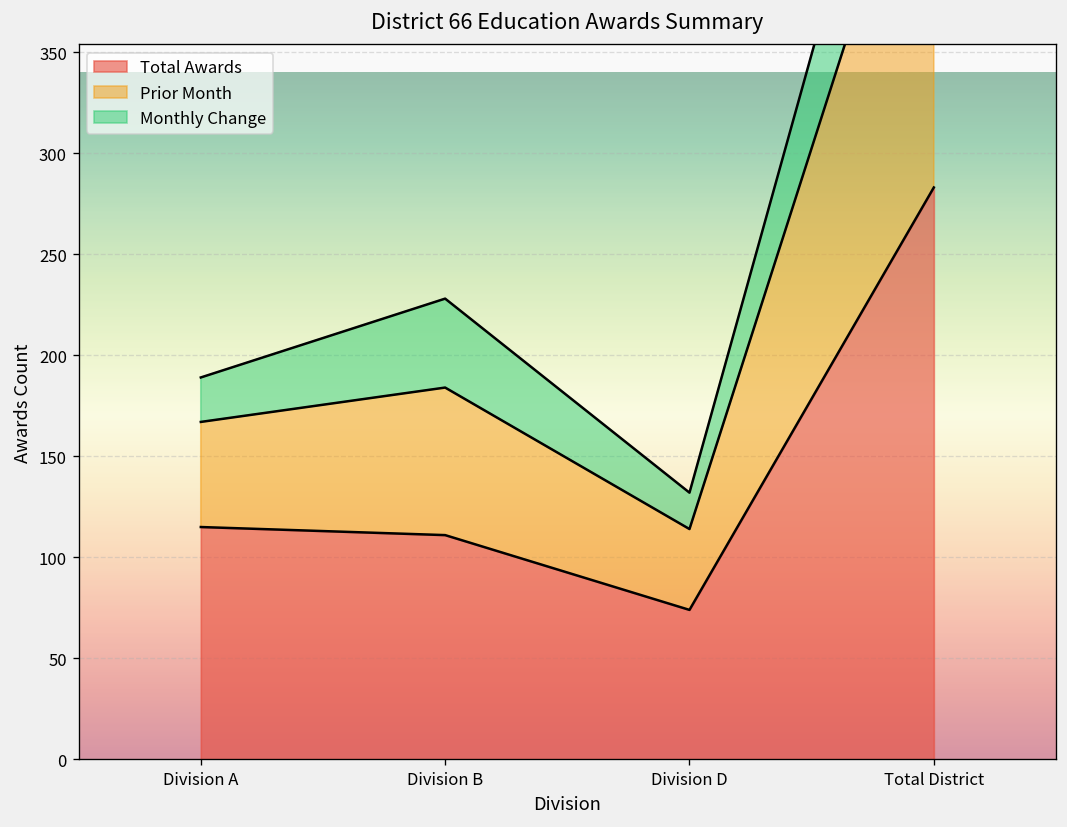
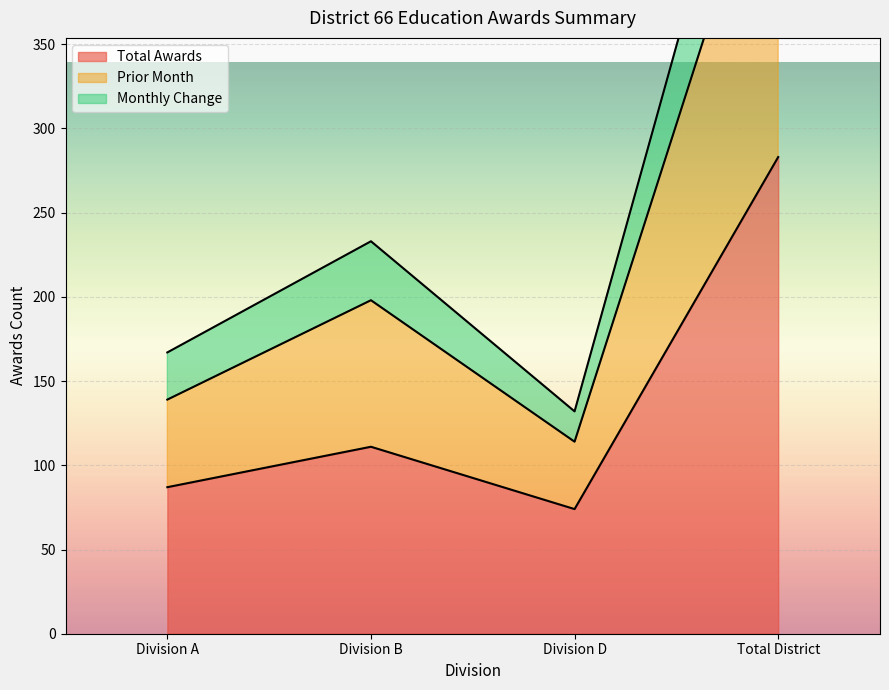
Total Awards, Division A: 115 -> 87
Monthly Change, Division A: 22 -> 28
Prior Month, Division B: 73 -> 87
Monthly Change, Division B: 44 -> 35
